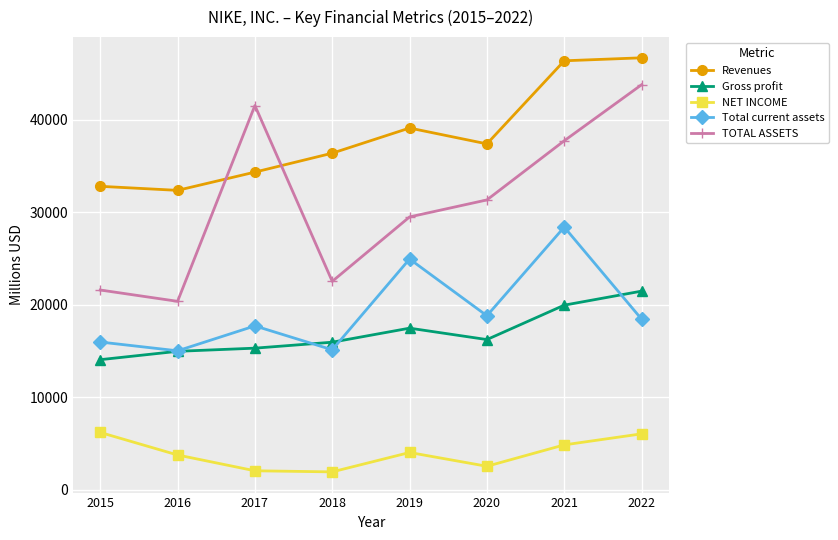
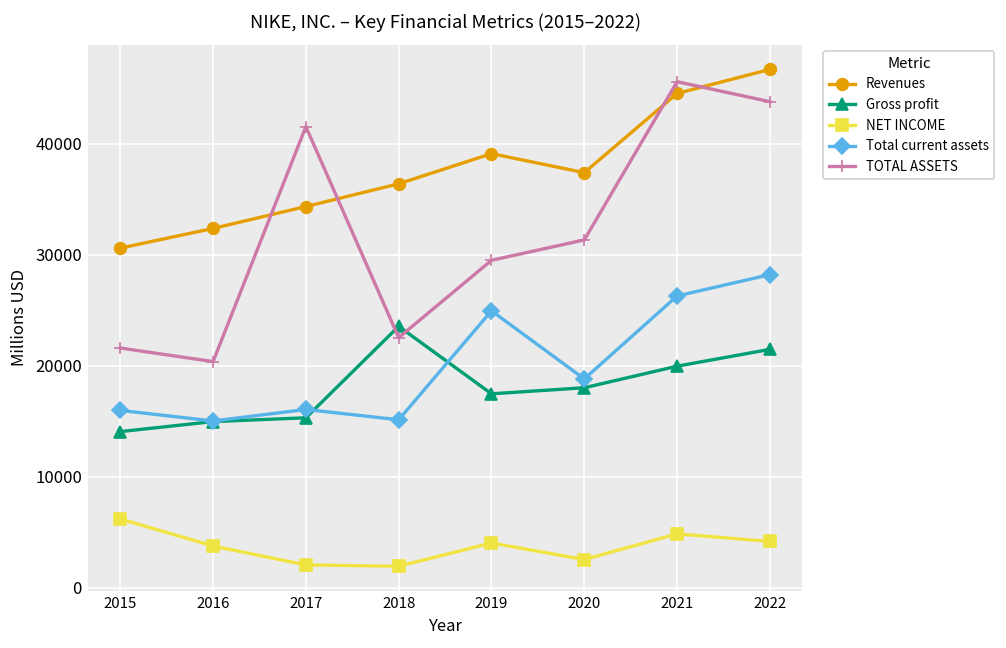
Revenues, 2015: 33000 -> 31000
Total current assets, 2017: 18000 -> 16000
Gross profit, 2018: 16000 -> 24000
Gross profit, 2020: 16000 -> 18000
Revenues, 2021: 46000 -> 45000
Total current assets, 2021: 28000 -> 26000
TOTAL ASSETS, 2021: 38000 -> 46000
NET INCOME, 2022: 6000 -> 4000
Total current assets, 2022: 18000 -> 28000
